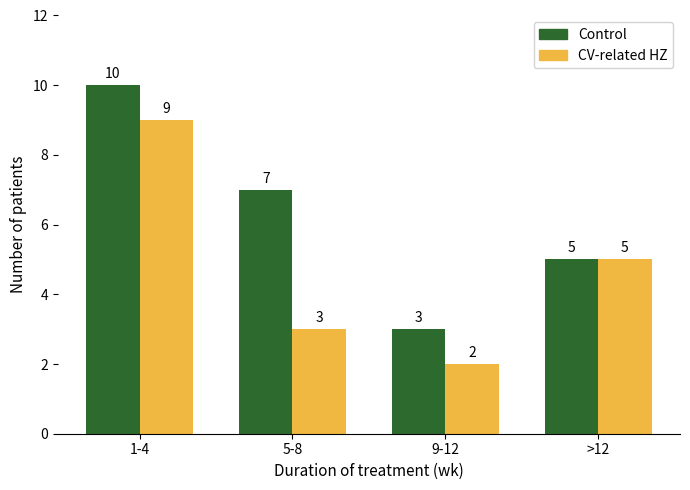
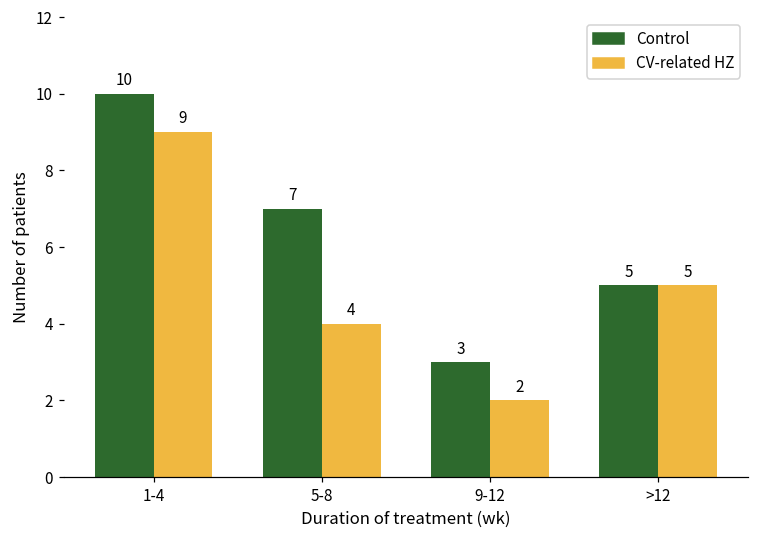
CV-related HZ, 5-8: 3 -> 4
